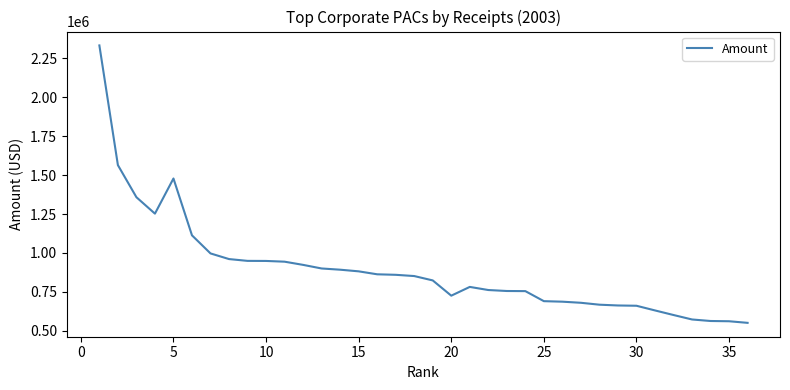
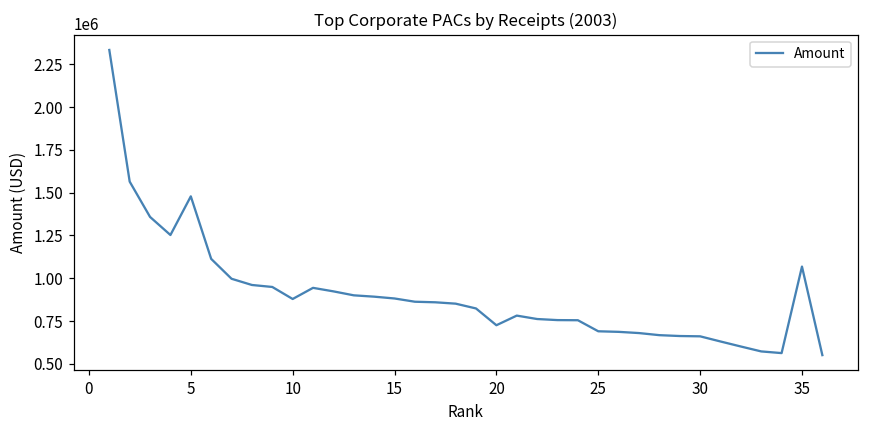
10: 950000 -> 880000
35: 560000 -> 1070000
